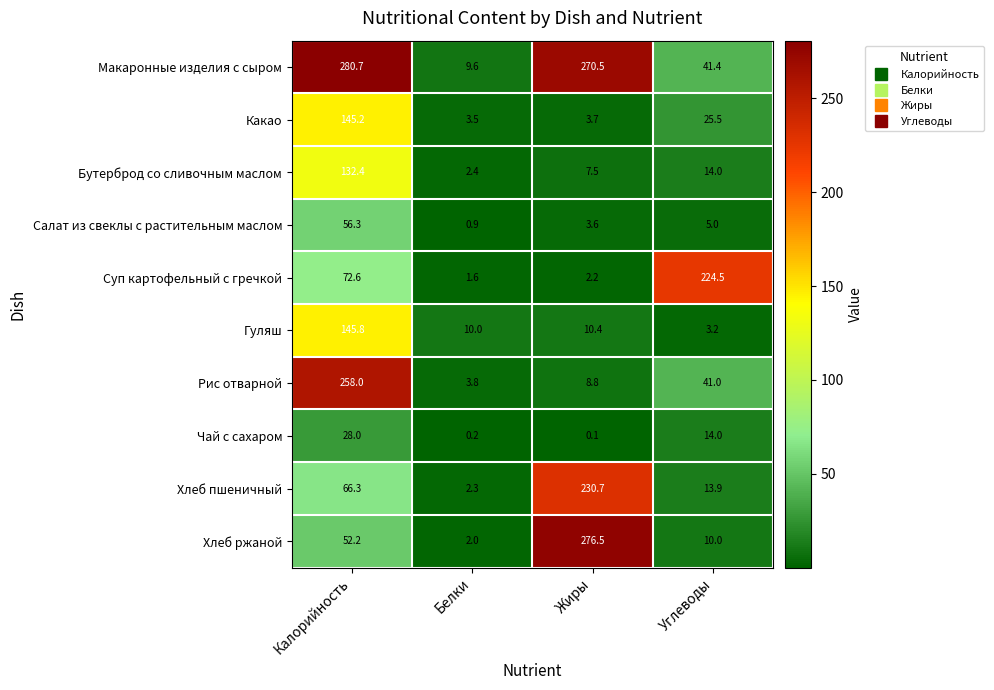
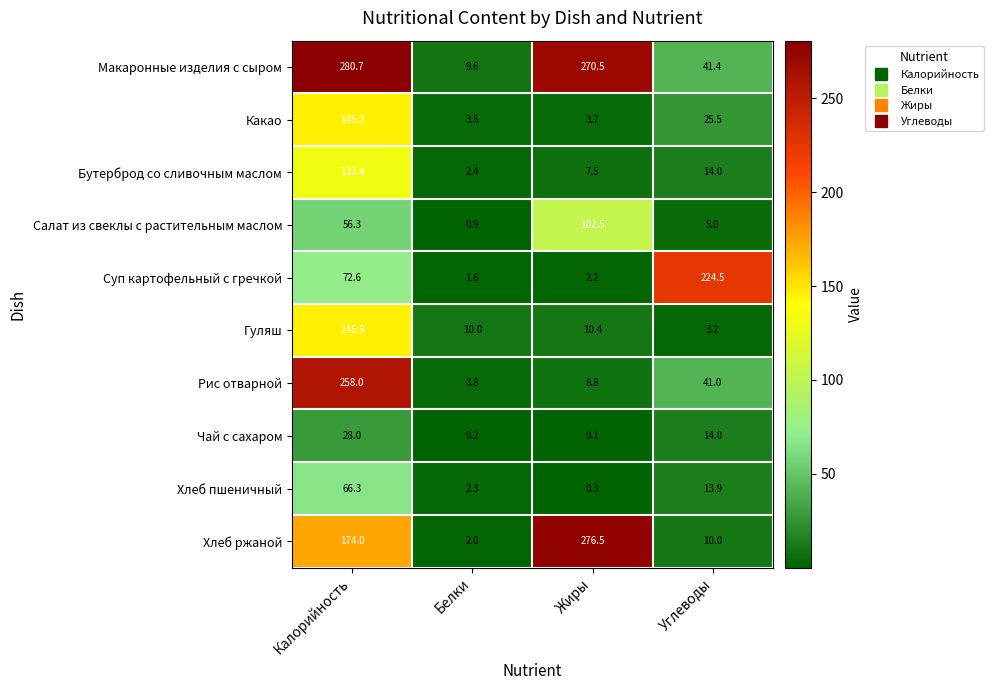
Салат из свеклы с растительным маслом, Жиры: 3.6 -> 102.5
Хлеб пшеничный, Жиры: 230.7 -> 0.3
Хлеб ржаной, Калорийность: 52.2 -> 174.0
